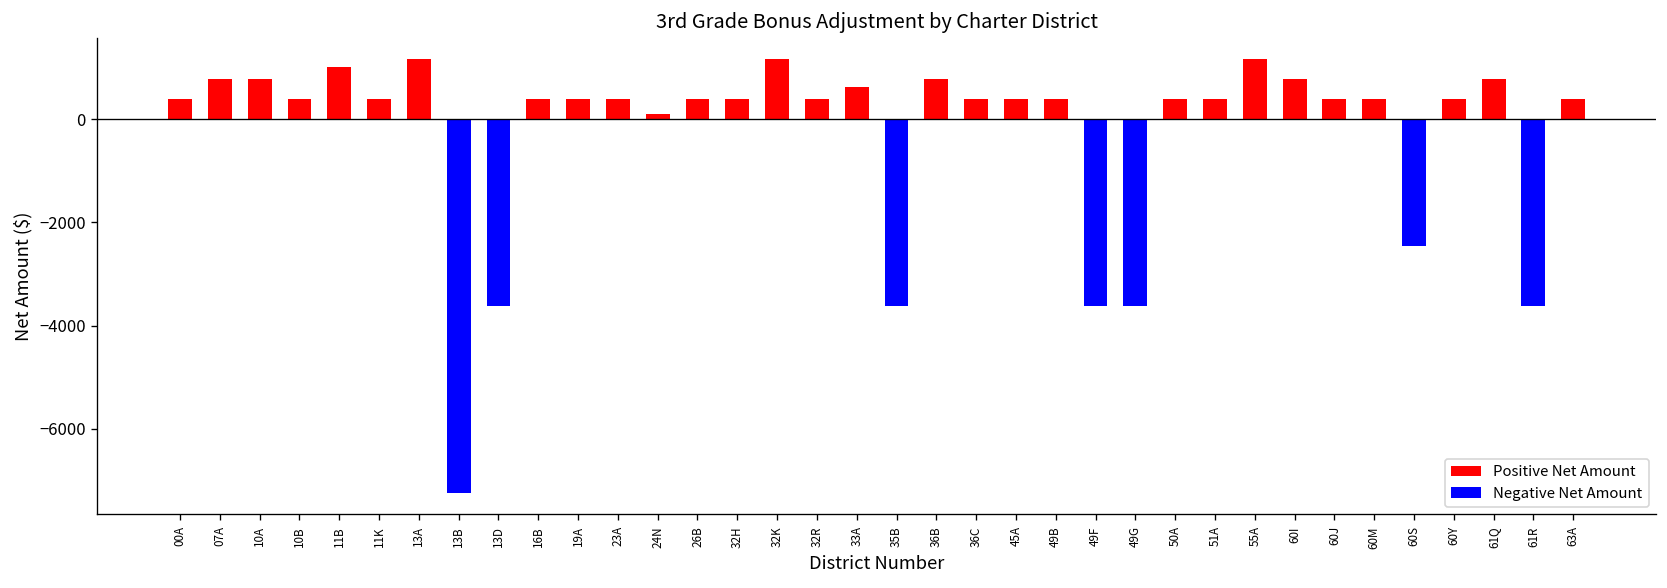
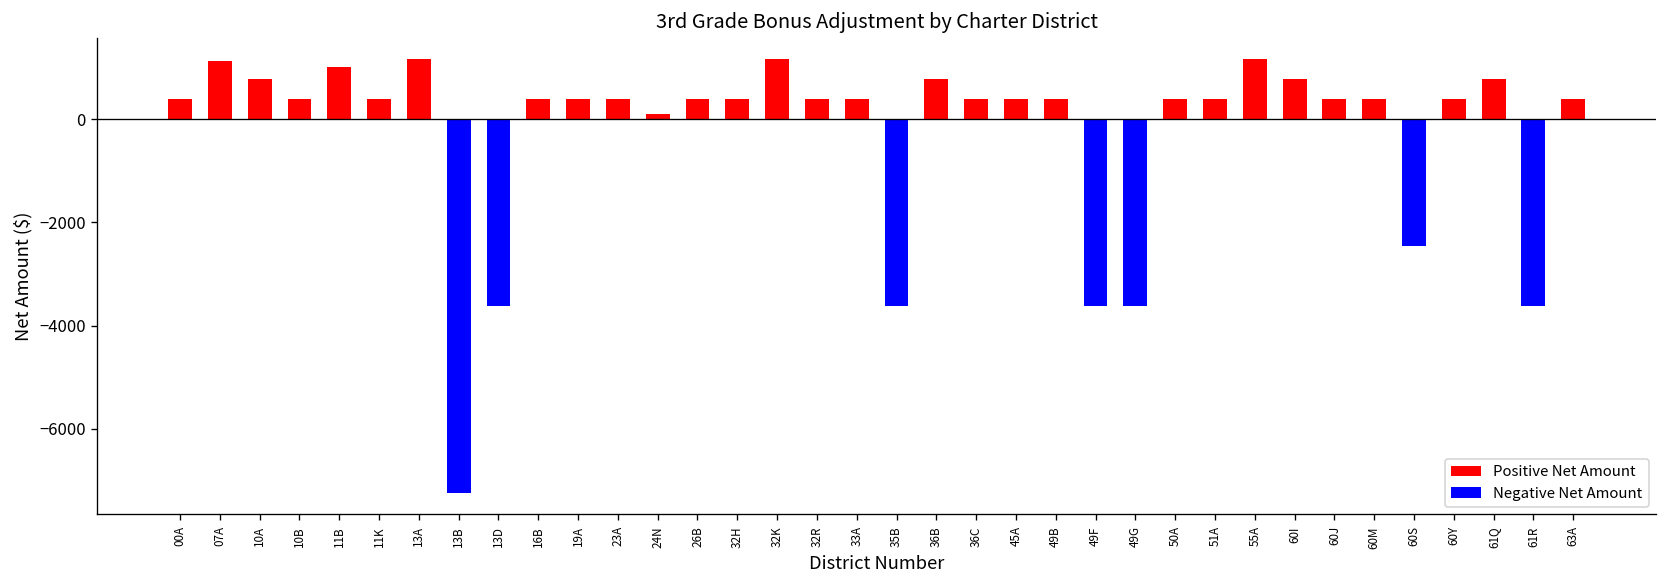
Positive Net Amount, 07A: 800 -> 1100
Positive Net Amount, 33A: 600 -> 400
